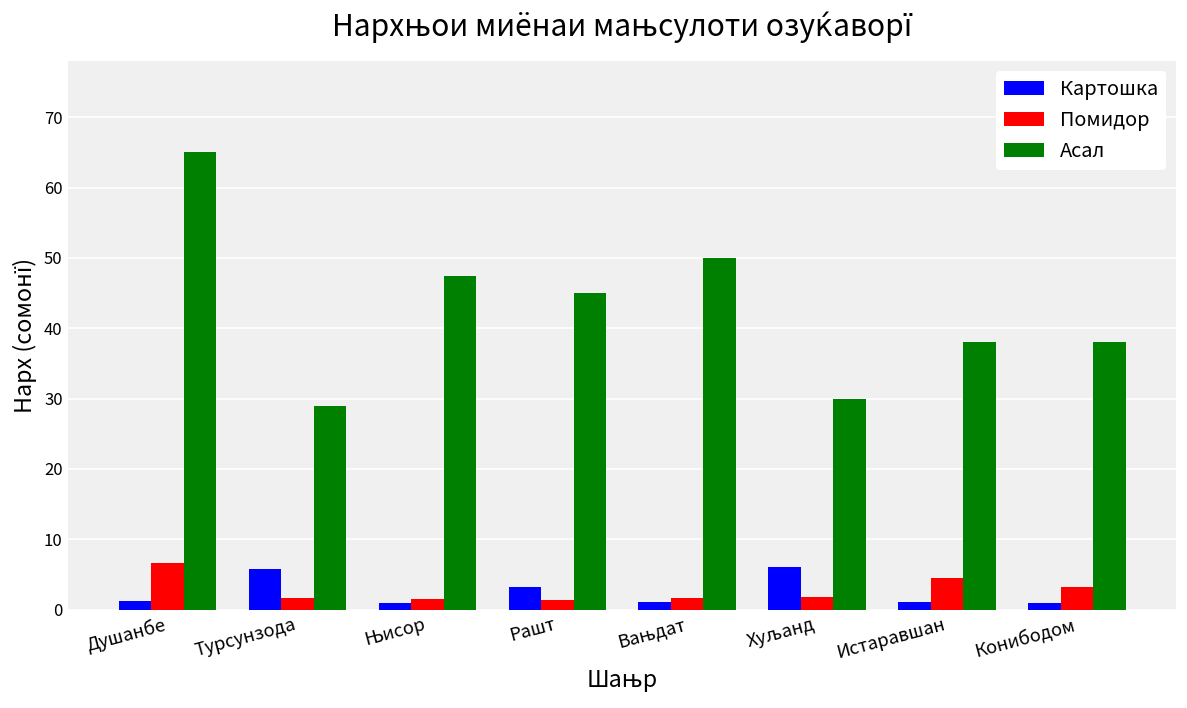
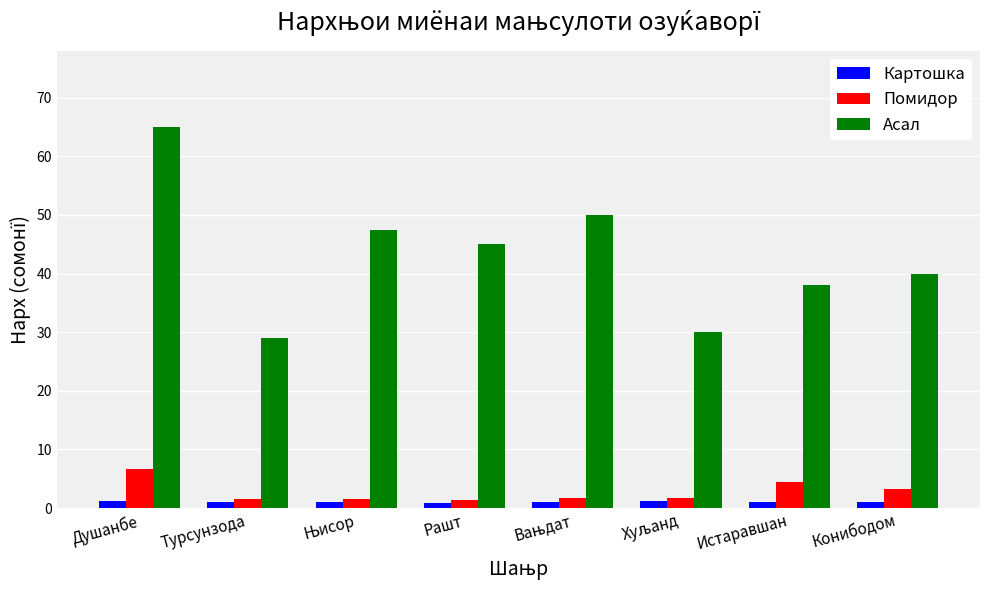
Картошка, Турсунзода: 6 -> 1
Картошка, Рашт: 3 -> 1
Картошка, Хуљанд: 6 -> 1
Асал, Конибодом: 38 -> 40
